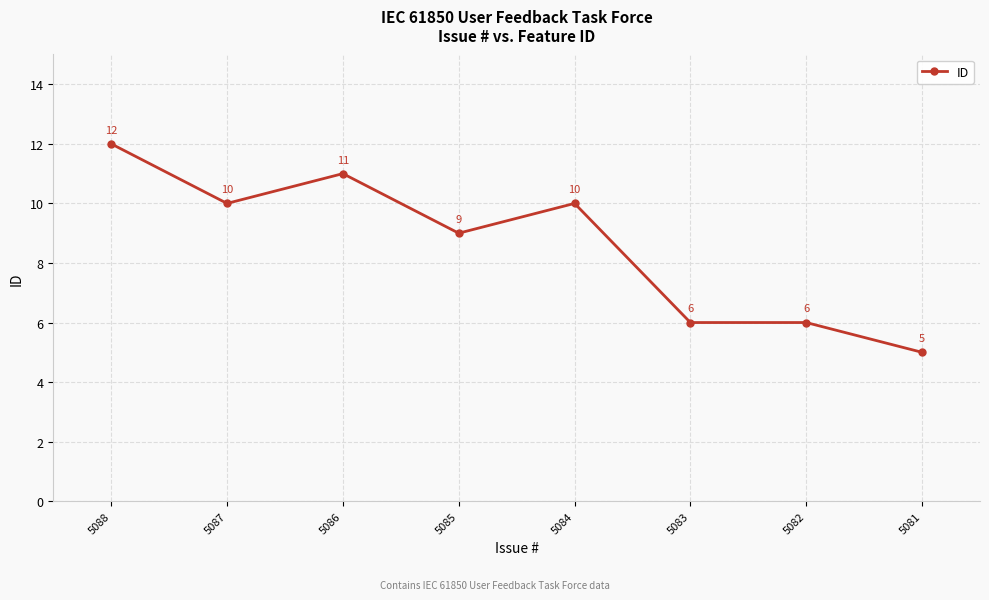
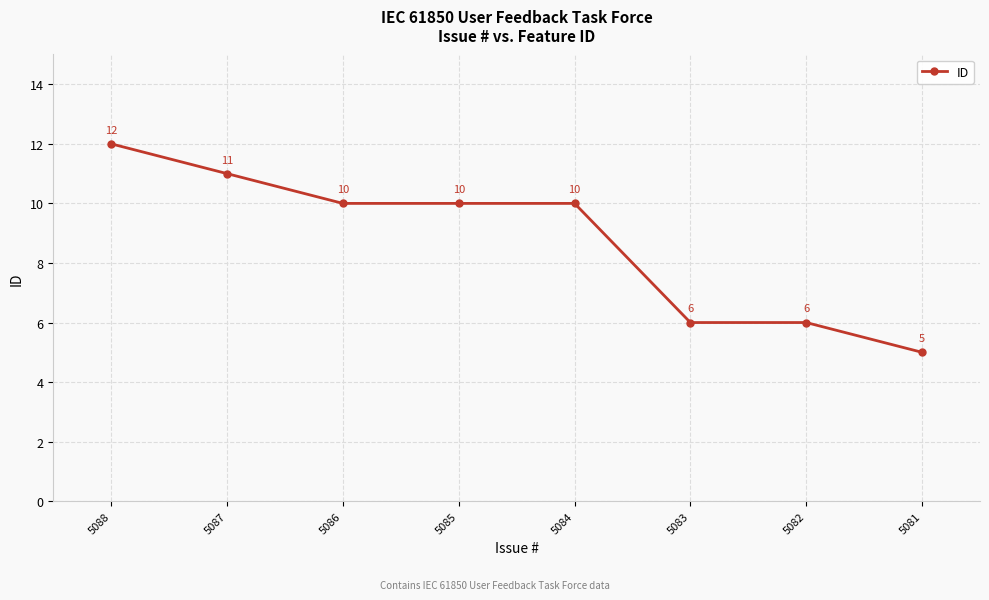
5087: 10 -> 11
5086: 11 -> 10
5085: 9 -> 10
